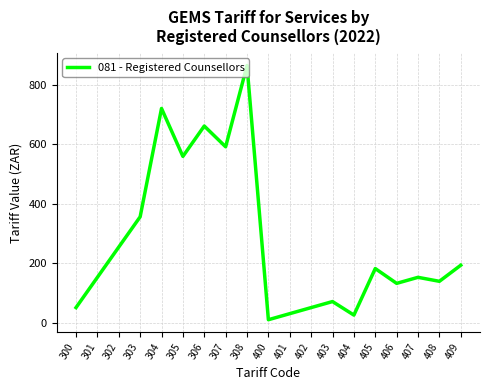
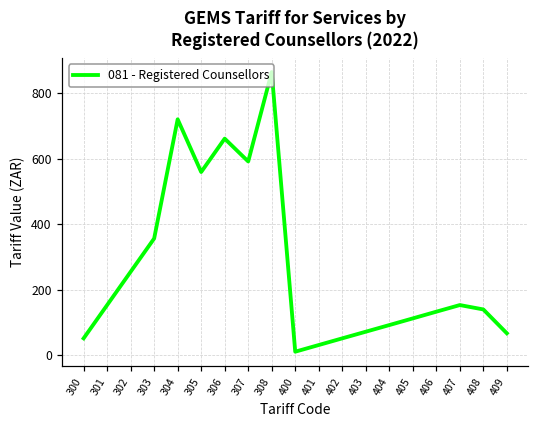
404: 30 -> 90
405: 180 -> 110
409: 190 -> 70
